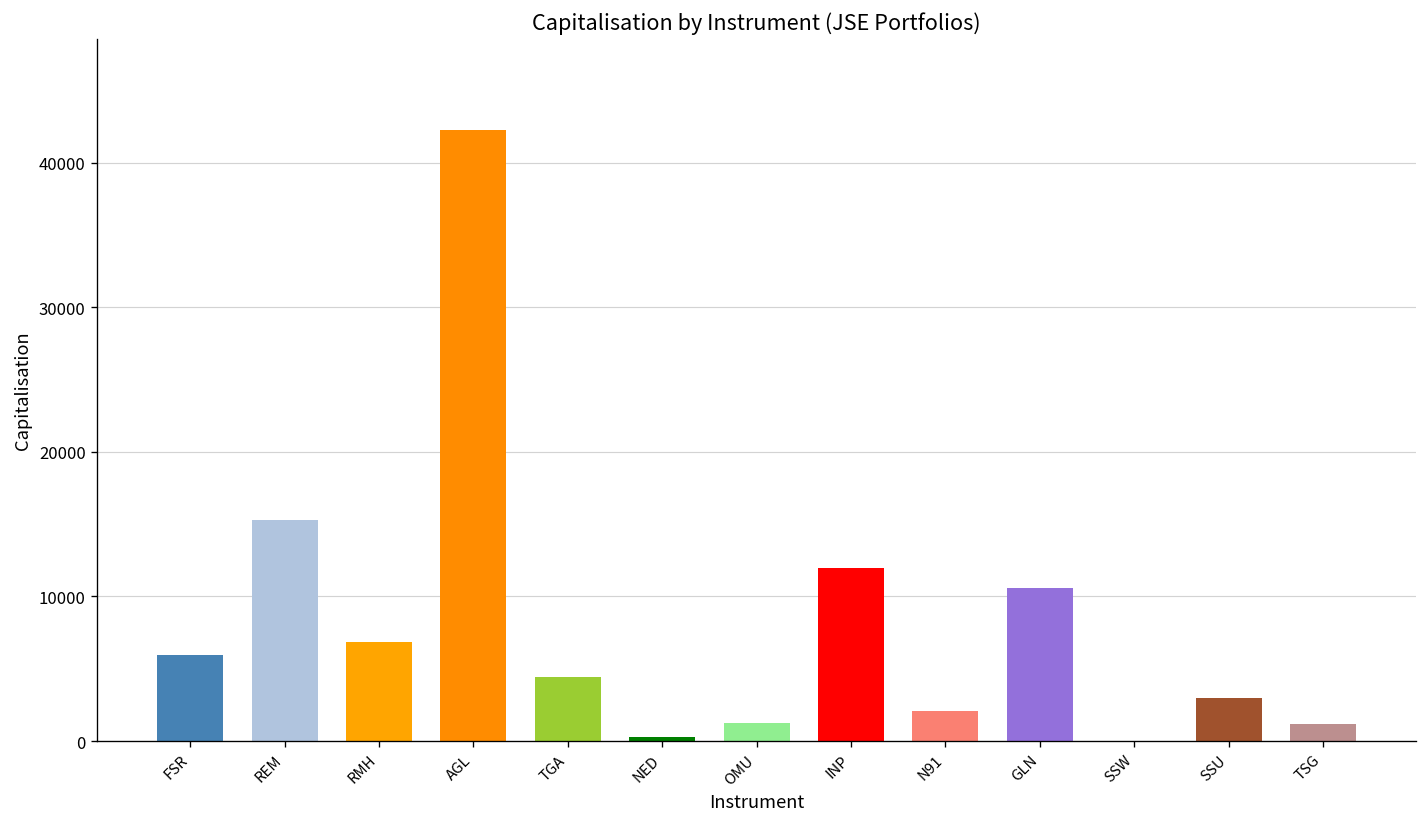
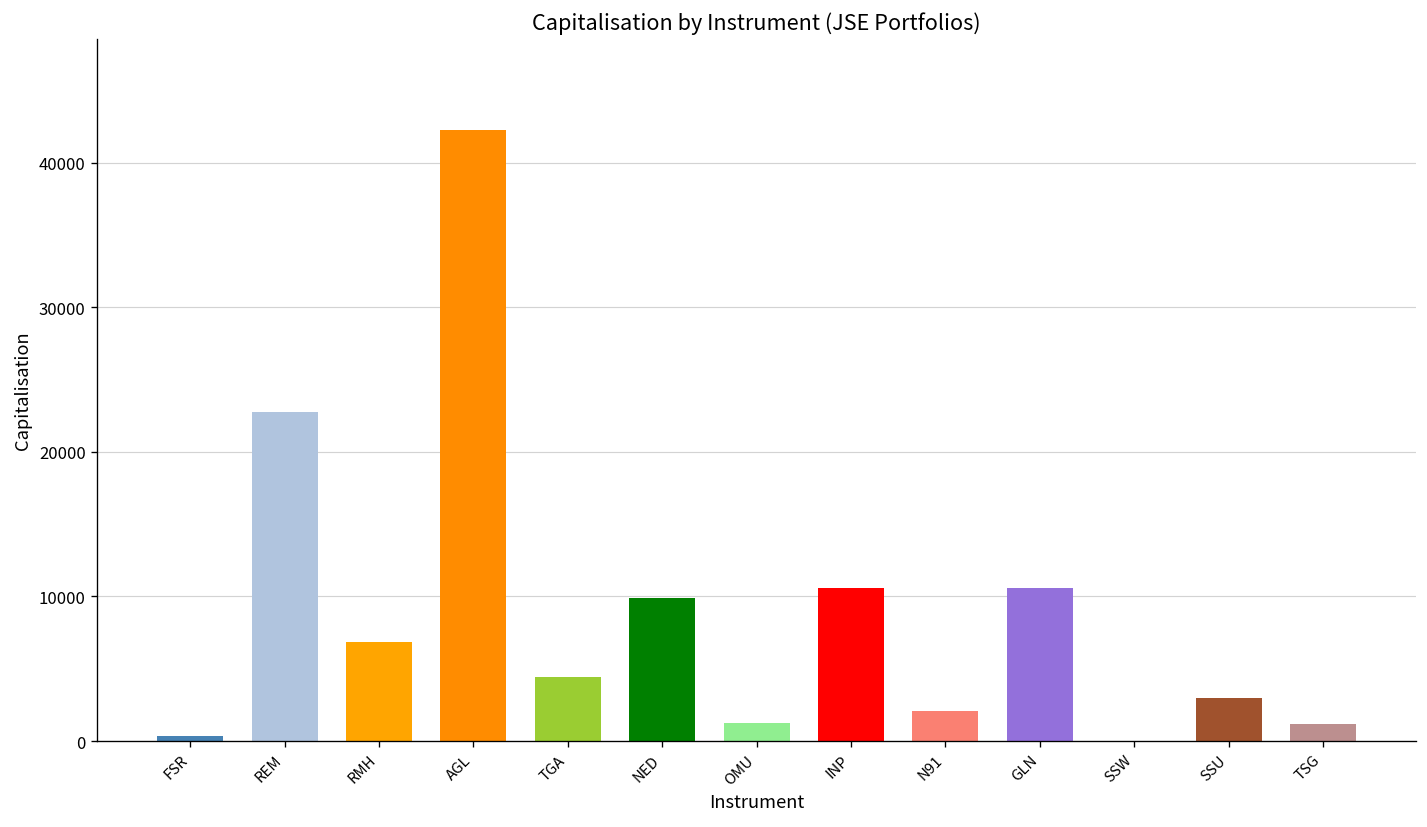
FSR: 6000 -> 300
REM: 15300 -> 22700
NED: 300 -> 9900
INP: 12000 -> 10600
